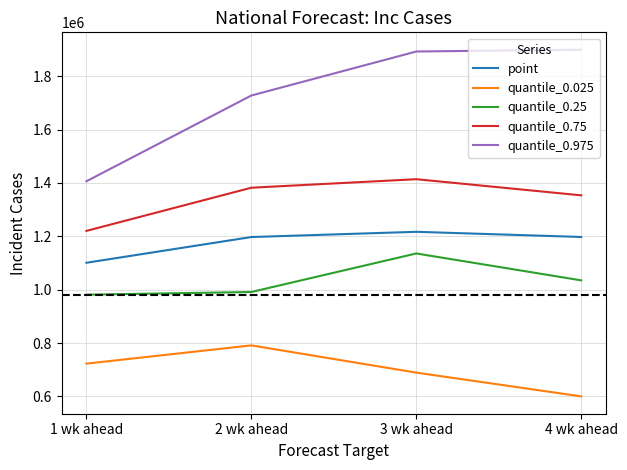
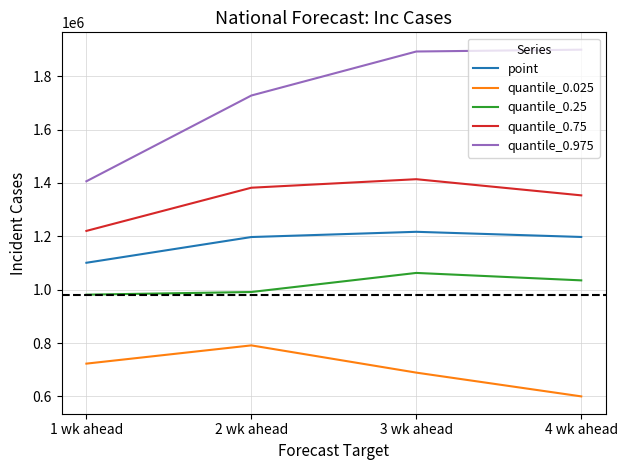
quantile_0.25, 3 wk ahead: 1140000 -> 1060000
